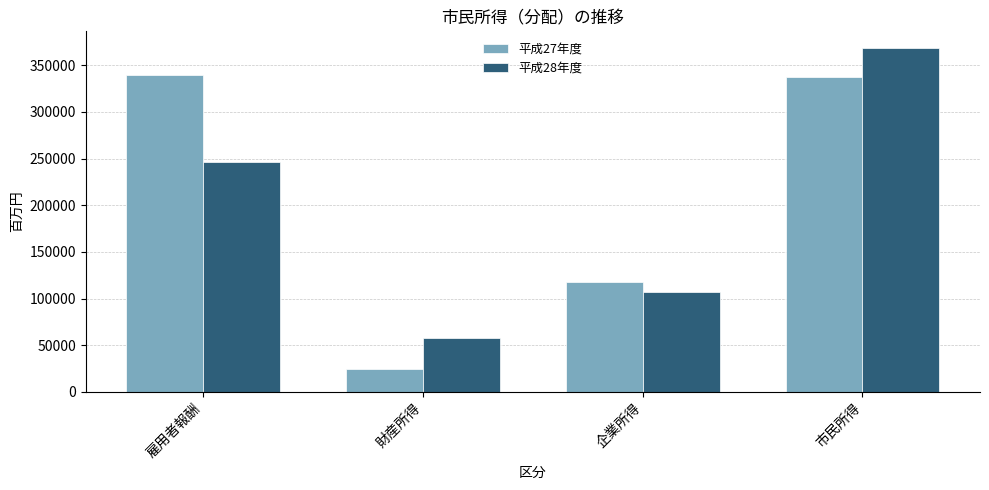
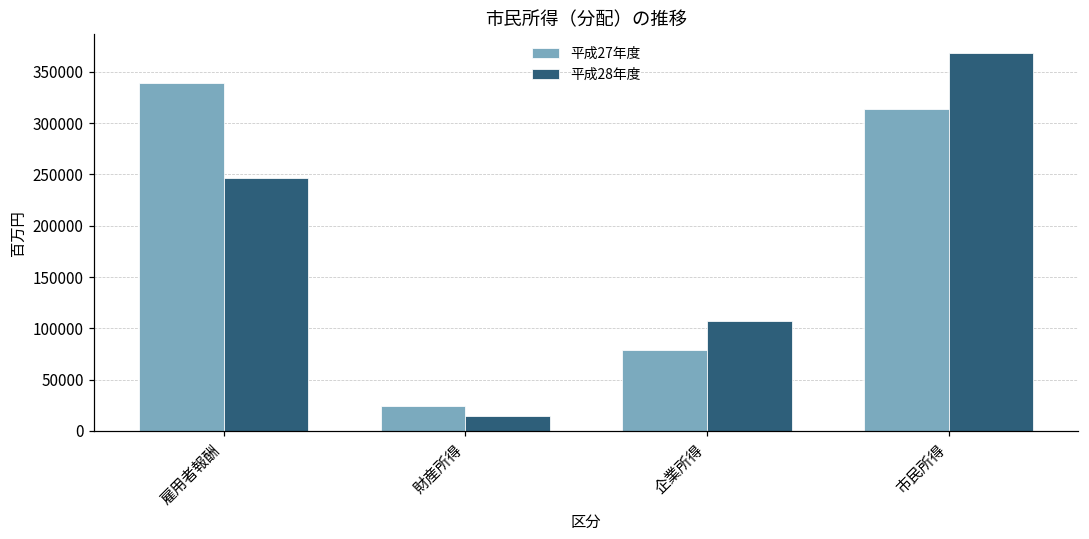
平成28年度, 財産所得: 60000 -> 10000
平成27年度, 企業所得: 120000 -> 80000
平成27年度, 市民所得: 340000 -> 310000
